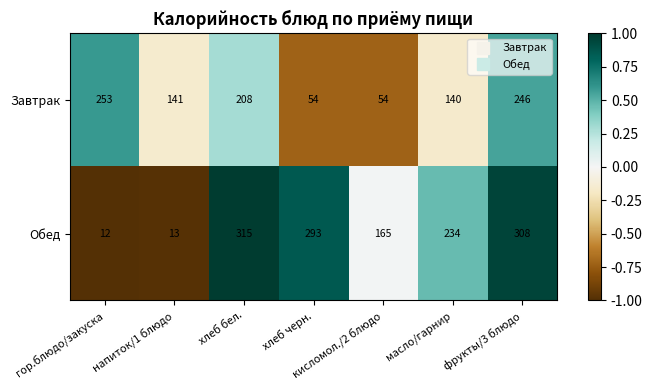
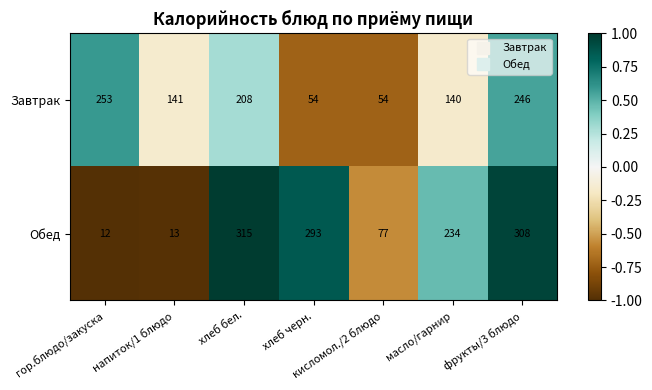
Обед, кисломол./2 блюдо: 165 -> 77
